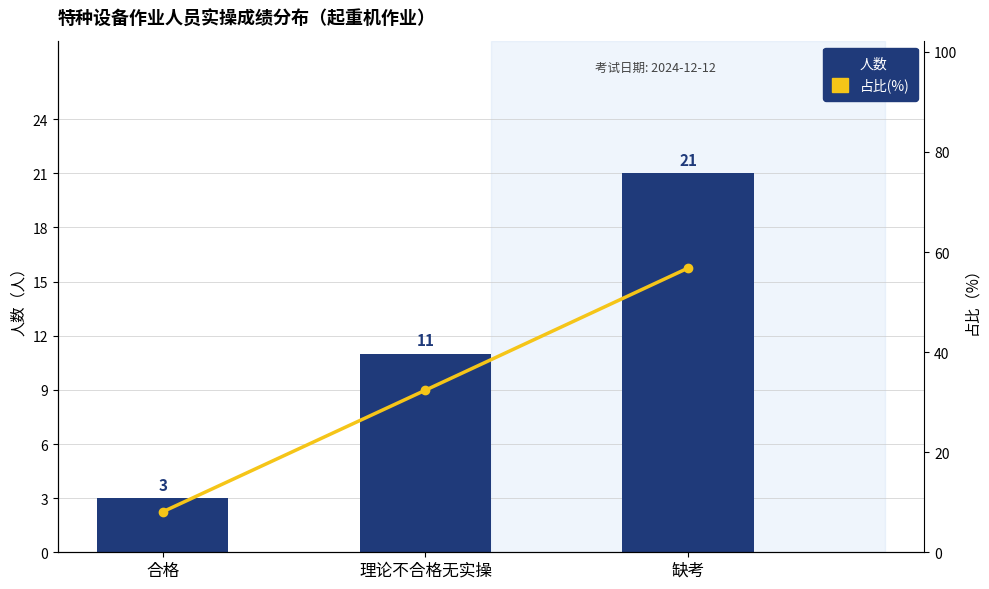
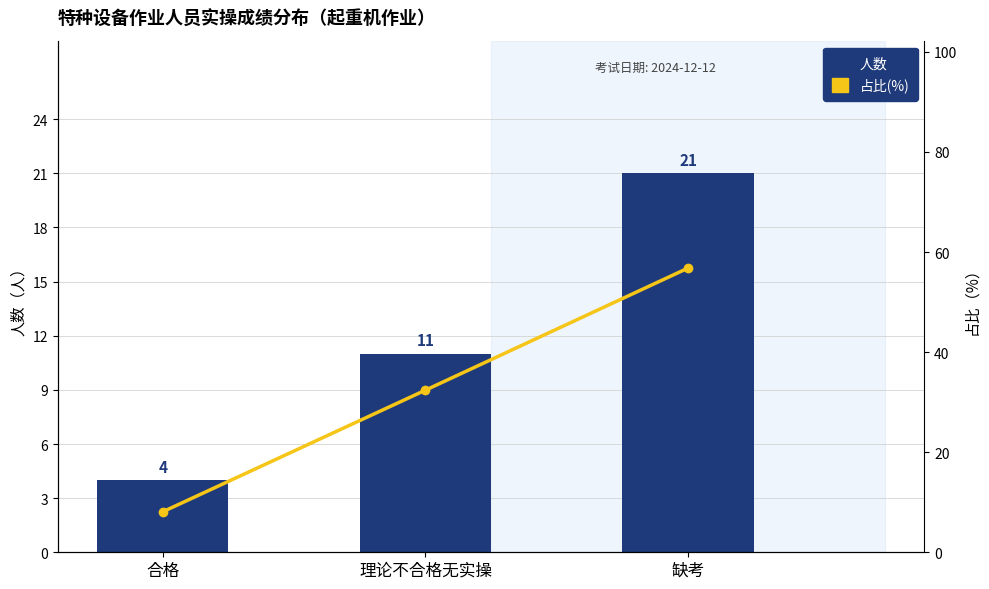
人数, 合格: 3 -> 4
